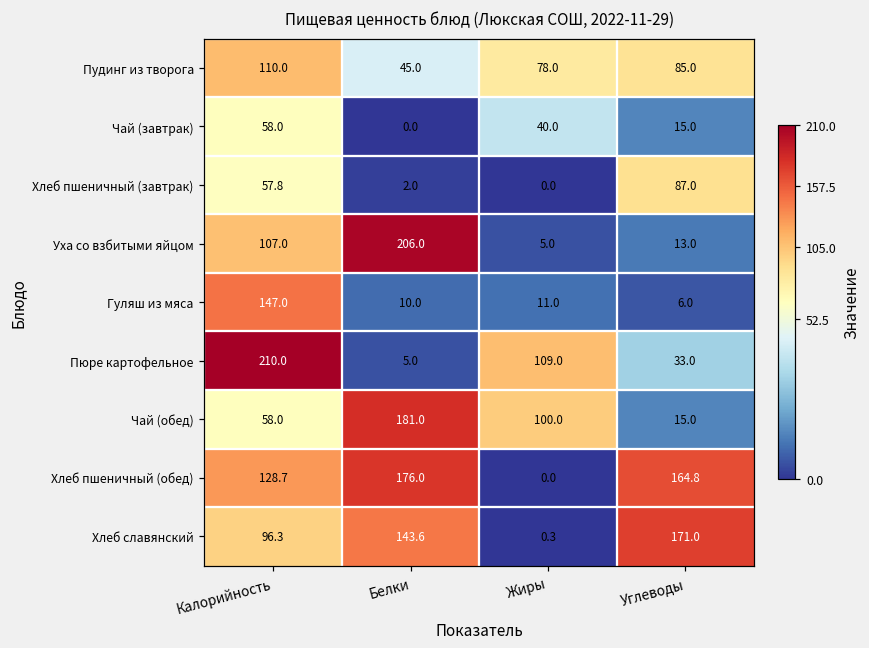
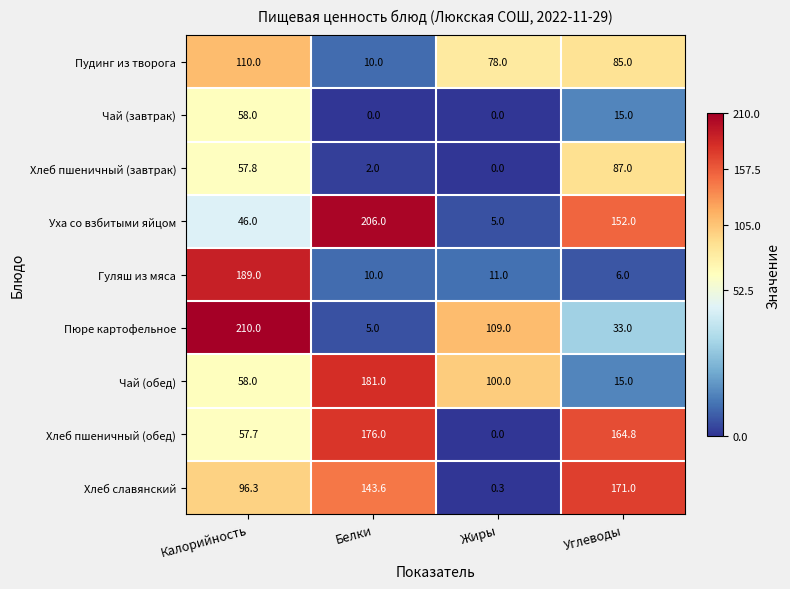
Пудинг из творога, Белки: 45.0 -> 10.0
Чай (завтрак), Жиры: 40.0 -> 0.0
Уха со взбитыми яйцом, Калорийность: 107.0 -> 46.0
Уха со взбитыми яйцом, Углеводы: 13.0 -> 152.0
Гуляш из мяса, Калорийность: 147.0 -> 189.0
Хлеб пшеничный (обед), Калорийность: 128.7 -> 57.7
